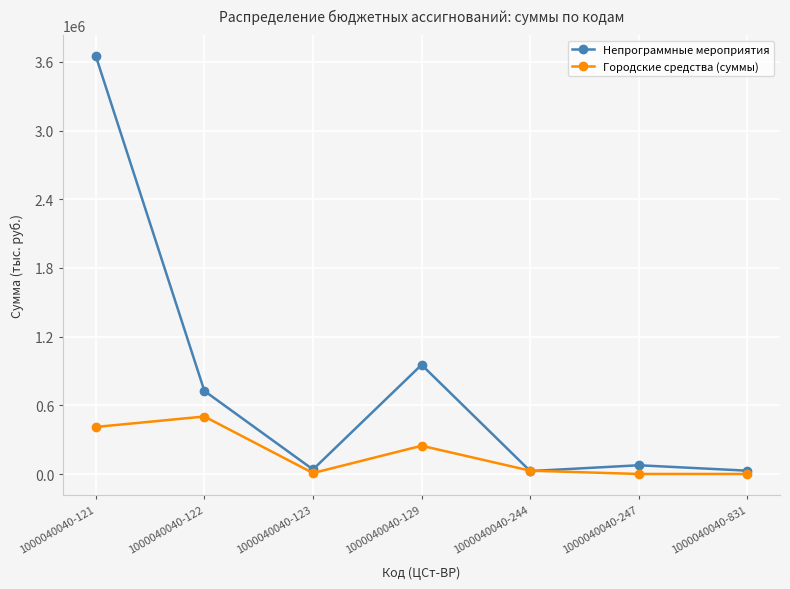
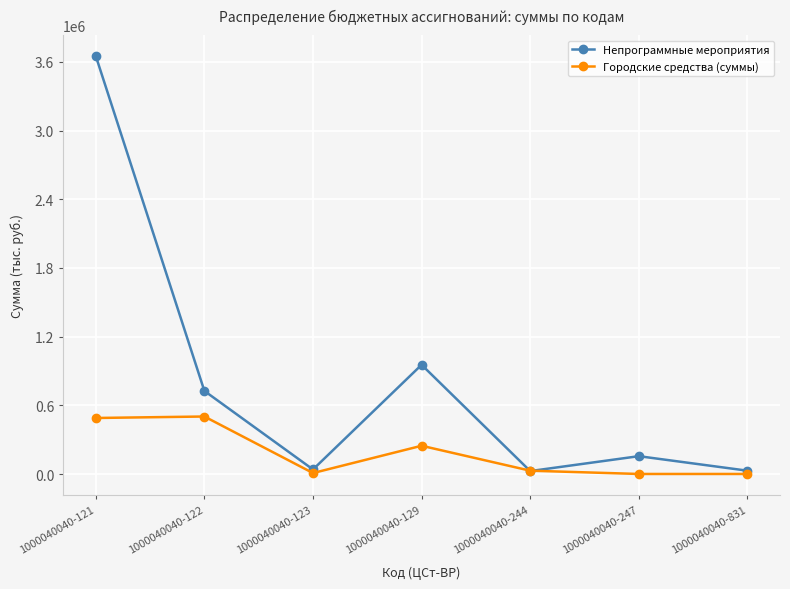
Городские средства (суммы), 1000040040-121: 410000 -> 490000
Непрограммные мероприятия, 1000040040-247: 80000 -> 160000
